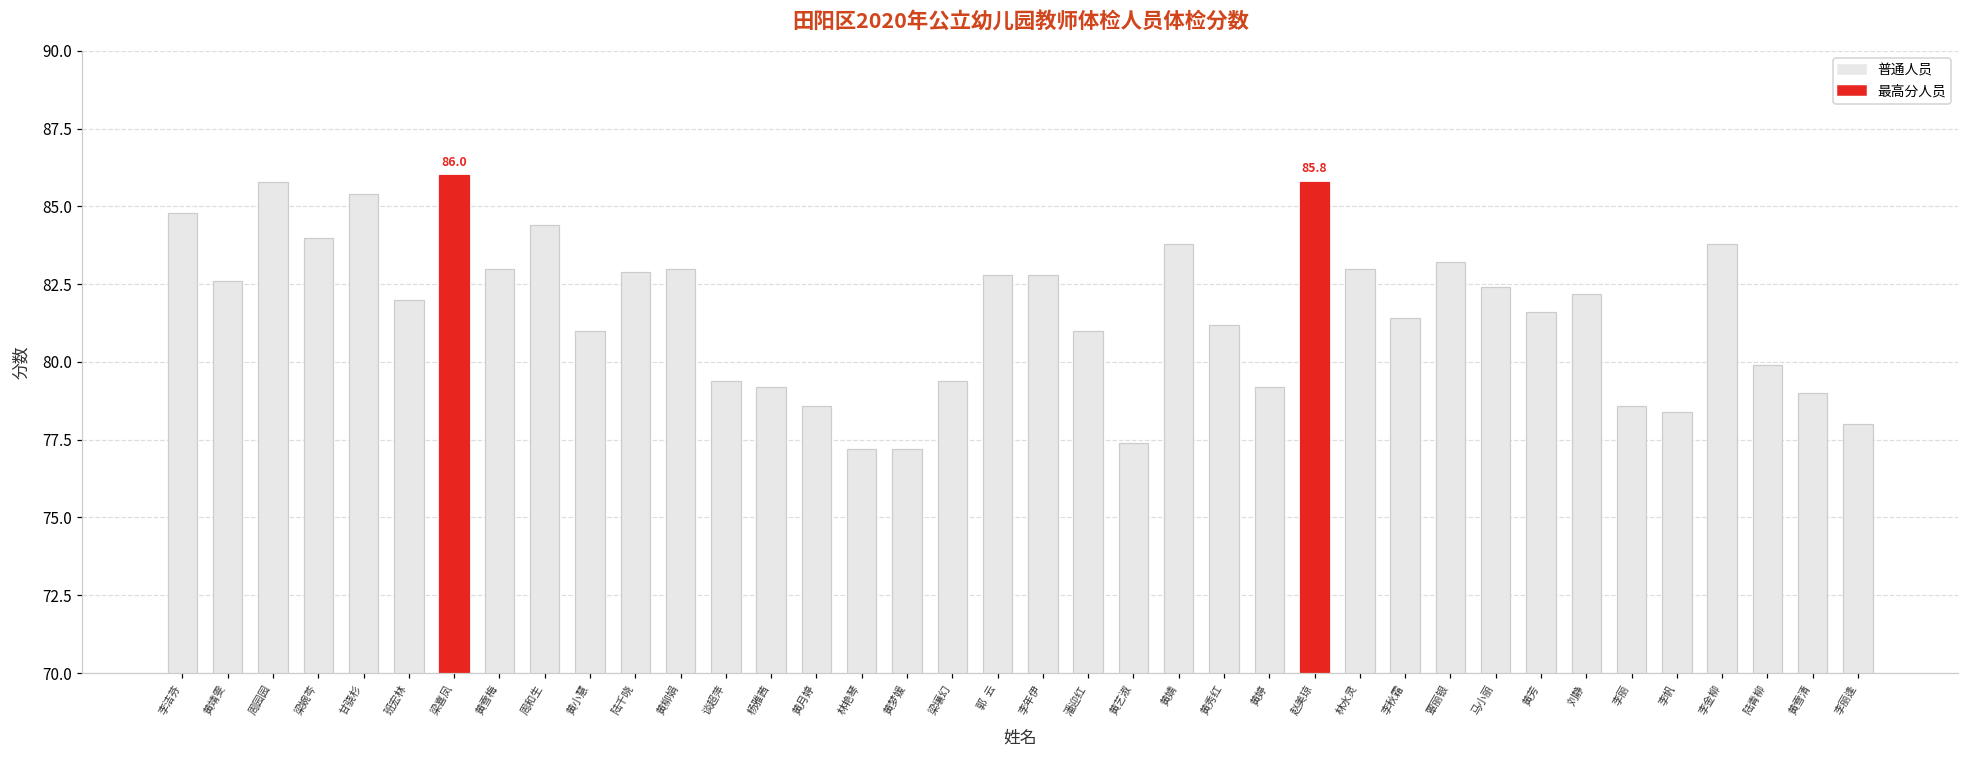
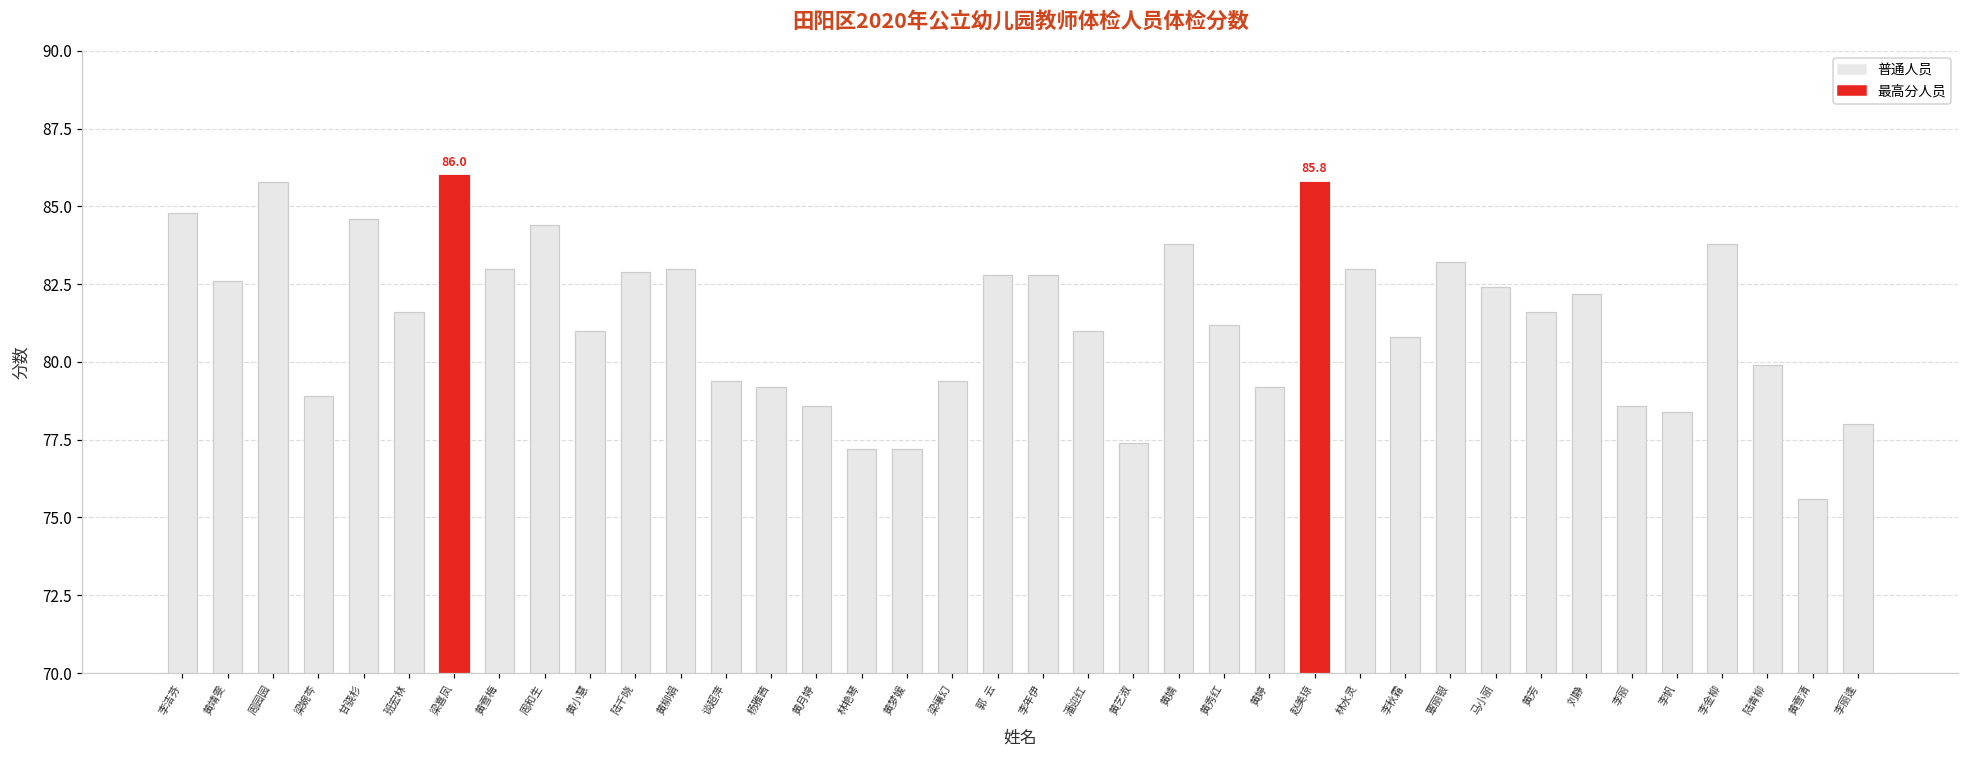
普通人员, 梁婉芩: 84.0 -> 78.9
普通人员, 甘骁杉: 85.4 -> 84.6
普通人员, 班宏林: 82.0 -> 81.6
普通人员, 李秋霜: 81.4 -> 80.8
普通人员, 黄雪清: 79.0 -> 75.6
